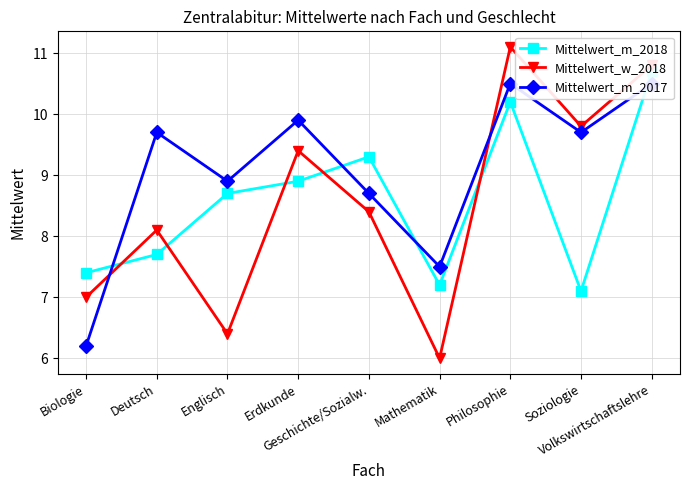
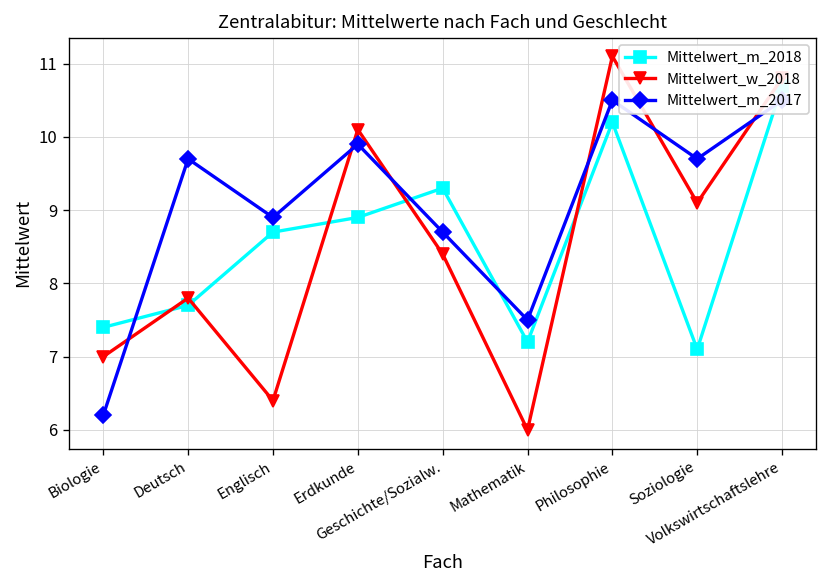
Mittelwert_w_2018, Deutsch: 8.1 -> 7.8
Mittelwert_w_2018, Erdkunde: 9.4 -> 10.1
Mittelwert_w_2018, Soziologie: 9.8 -> 9.1
